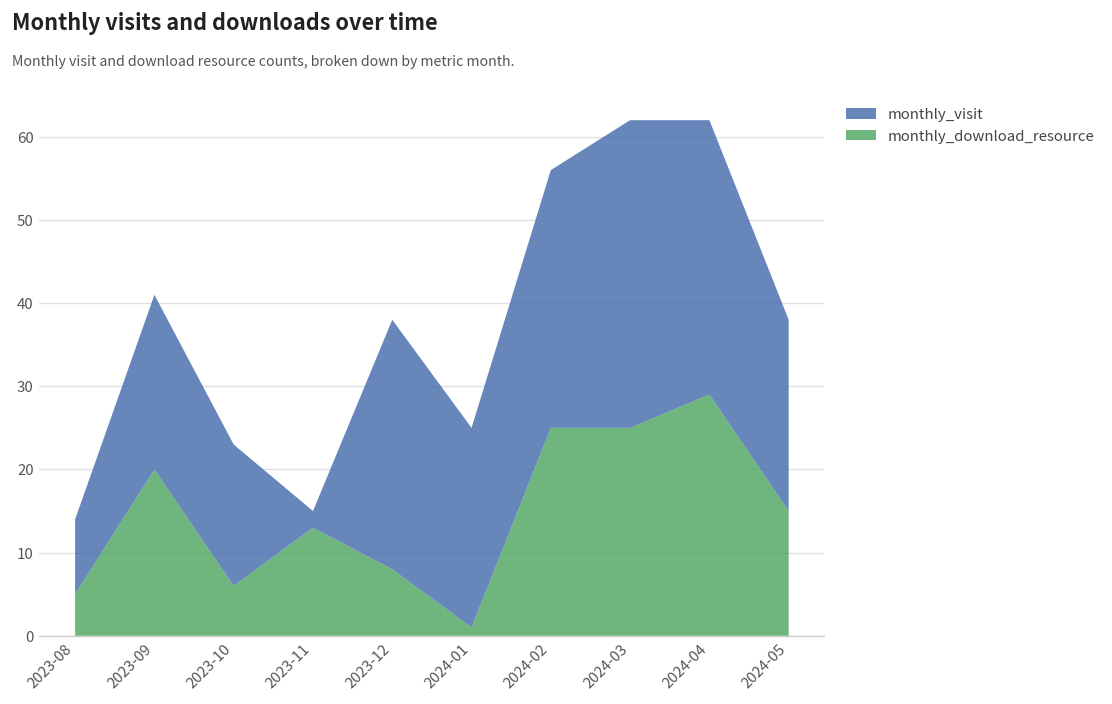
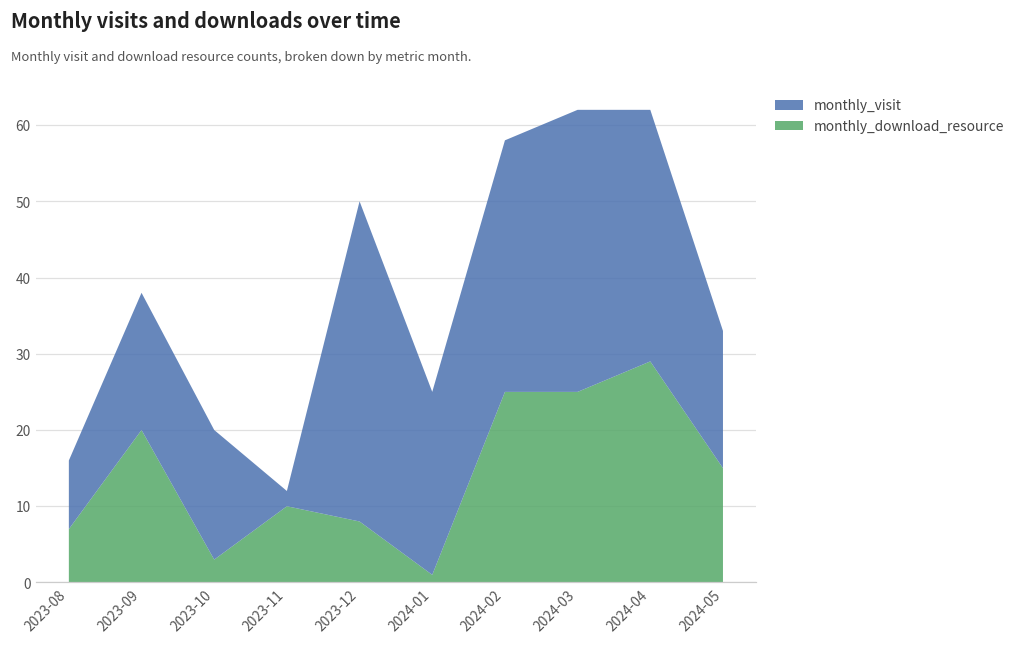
monthly_download_resource, 2023-08: 5 -> 7
monthly_visit, 2023-09: 21 -> 18
monthly_download_resource, 2023-10: 6 -> 3
monthly_download_resource, 2023-11: 13 -> 10
monthly_visit, 2023-12: 30 -> 42
monthly_visit, 2024-02: 31 -> 33
monthly_visit, 2024-05: 23 -> 18
